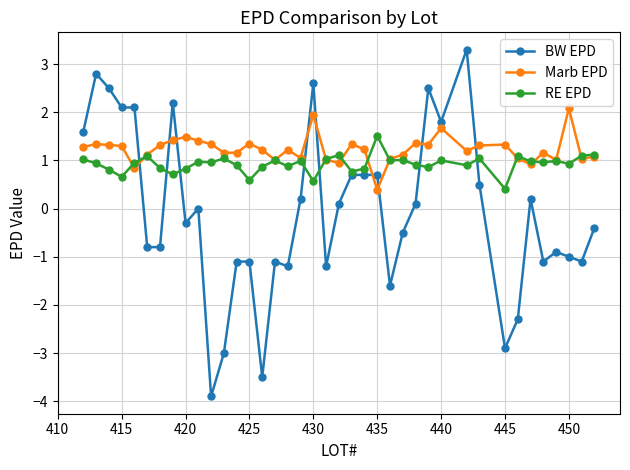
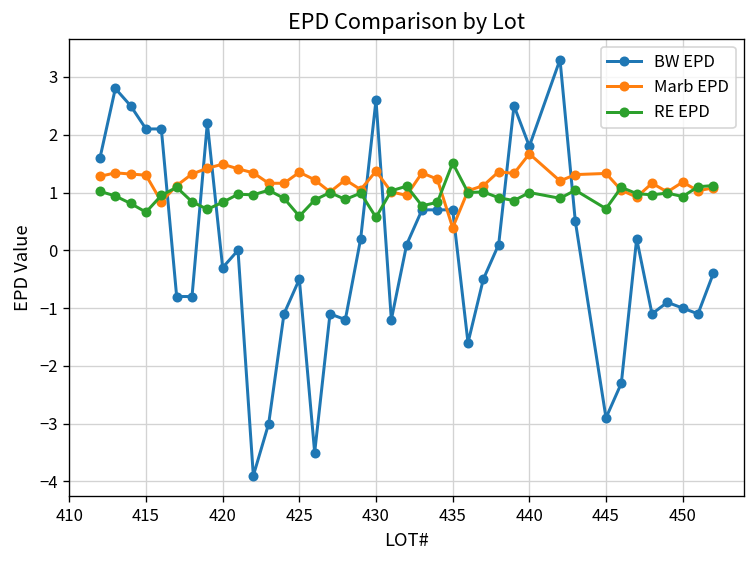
BW EPD, 425: -1.1 -> -0.5
Marb EPD, 430: 2.0 -> 1.4
RE EPD, 445: 0.4 -> 0.7
Marb EPD, 450: 2.1 -> 1.2
